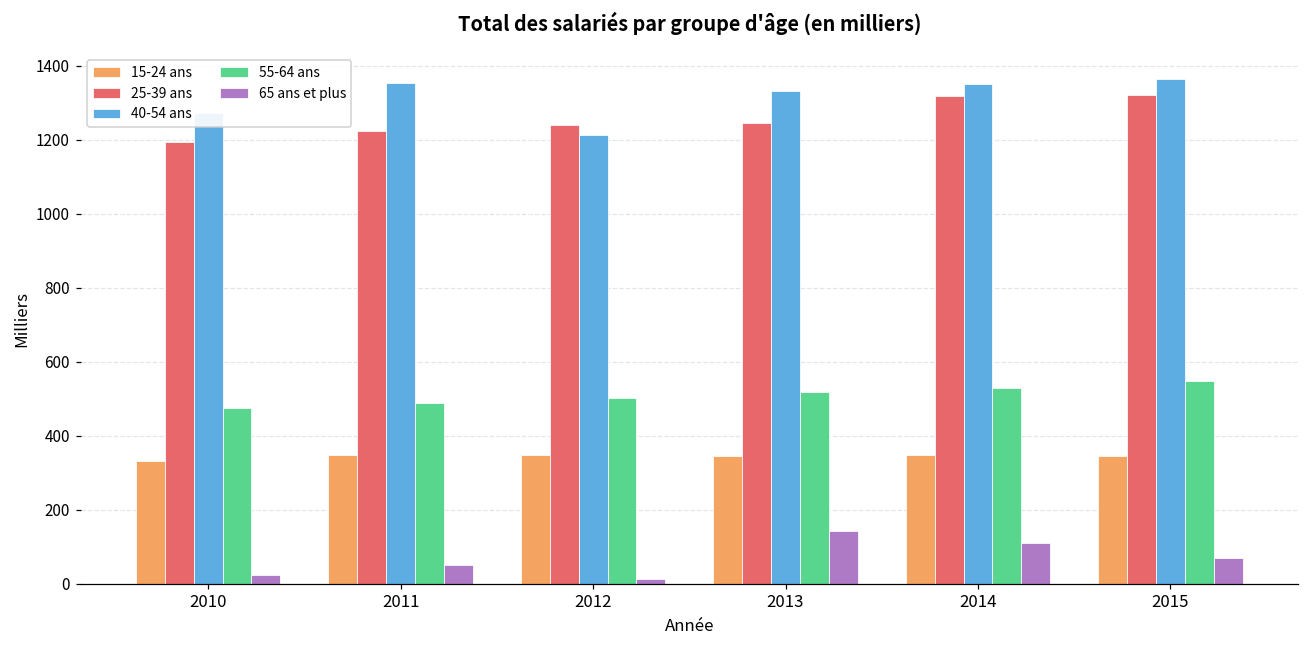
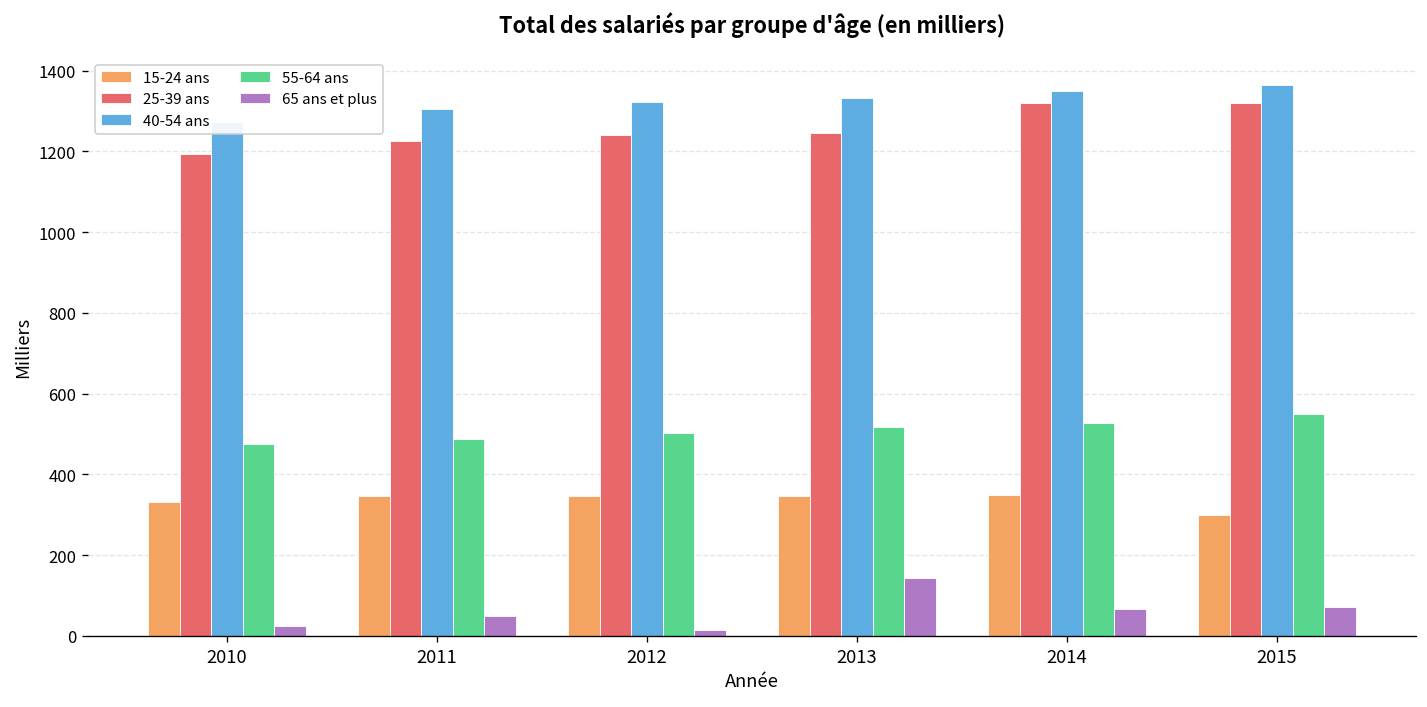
40-54 ans, 2011: 1350 -> 1300
40-54 ans, 2012: 1210 -> 1320
65 ans et plus, 2014: 110 -> 70
15-24 ans, 2015: 350 -> 300
